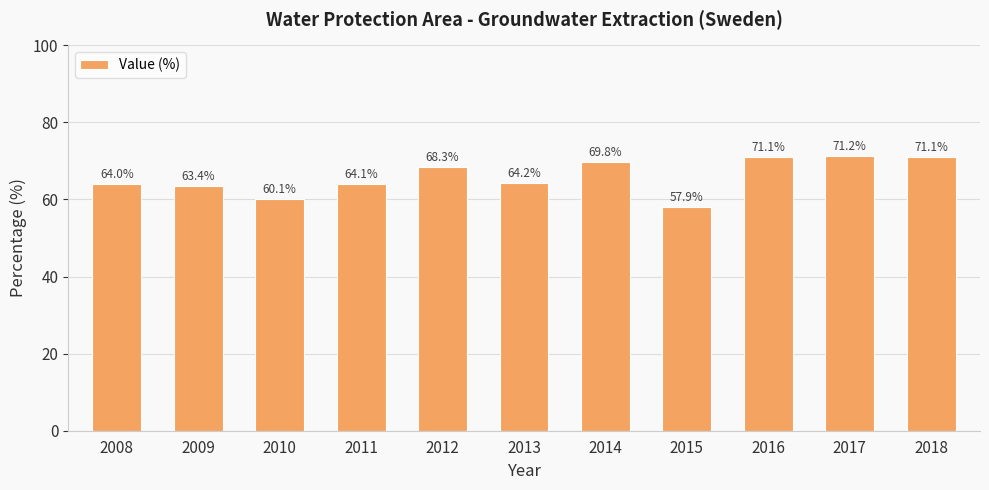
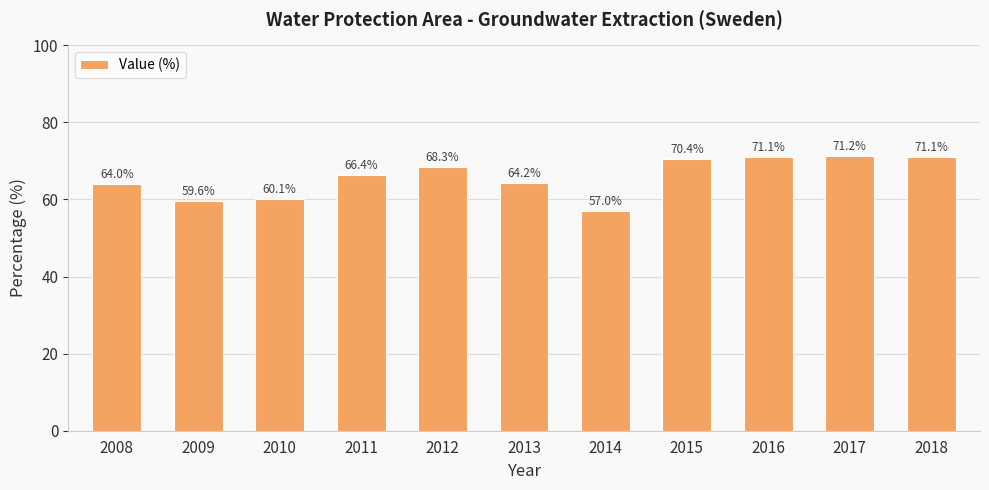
2009: 63.4% -> 59.6%
2011: 64.1% -> 66.4%
2014: 69.8% -> 57.0%
2015: 57.9% -> 70.4%
